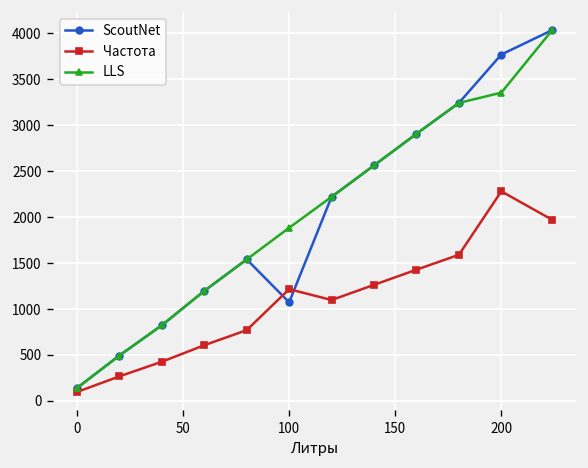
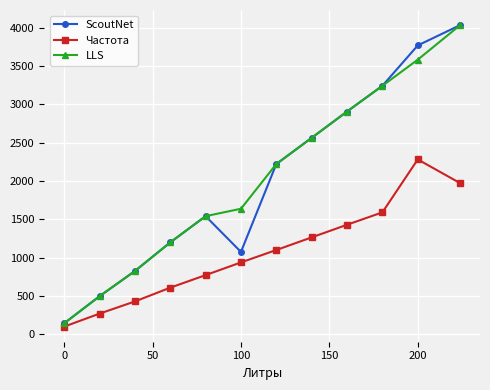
Частота, 100: 1200 -> 900
LLS, 100: 1900 -> 1600
LLS, 200: 3400 -> 3600
